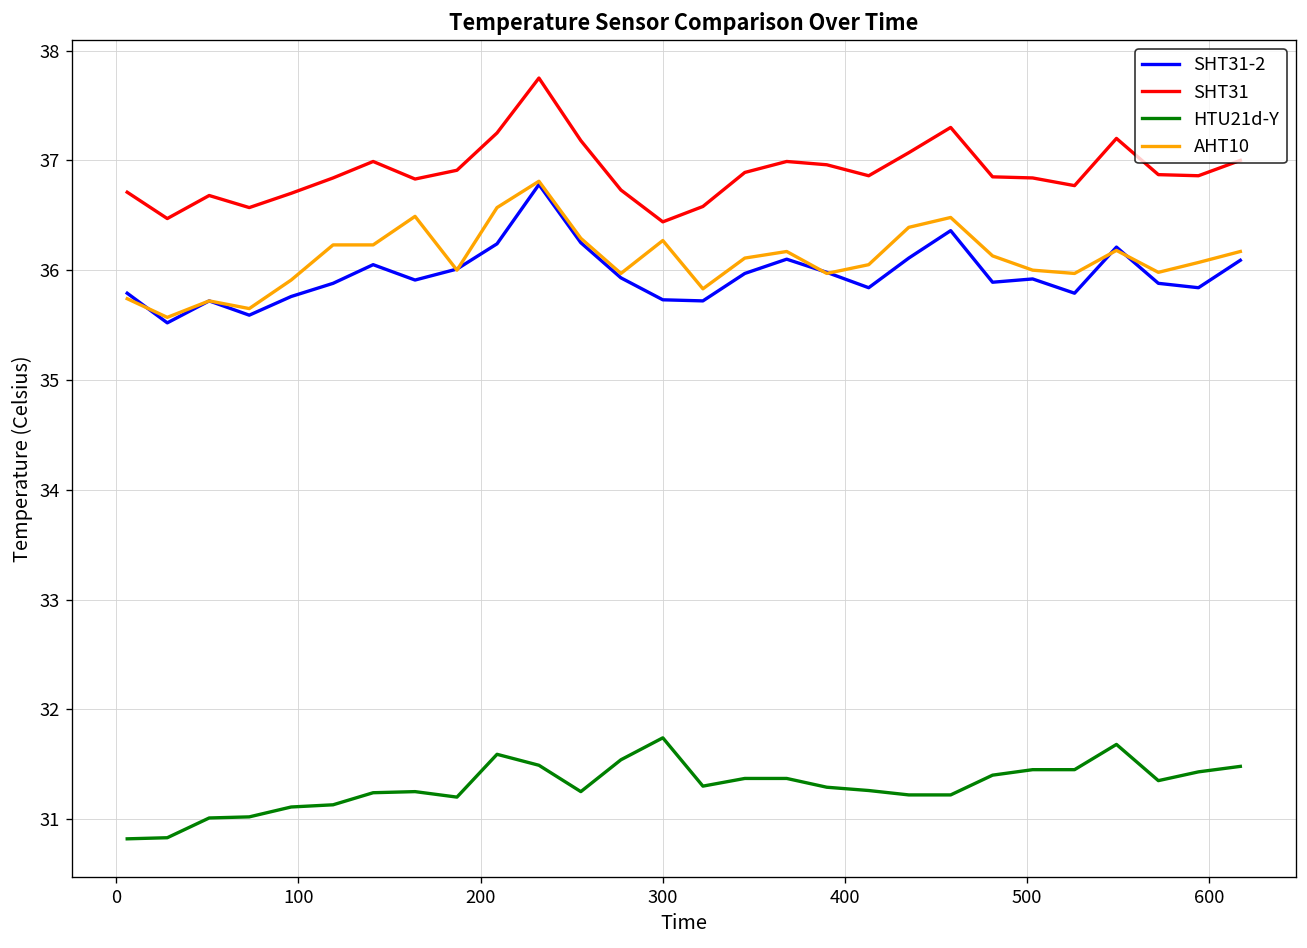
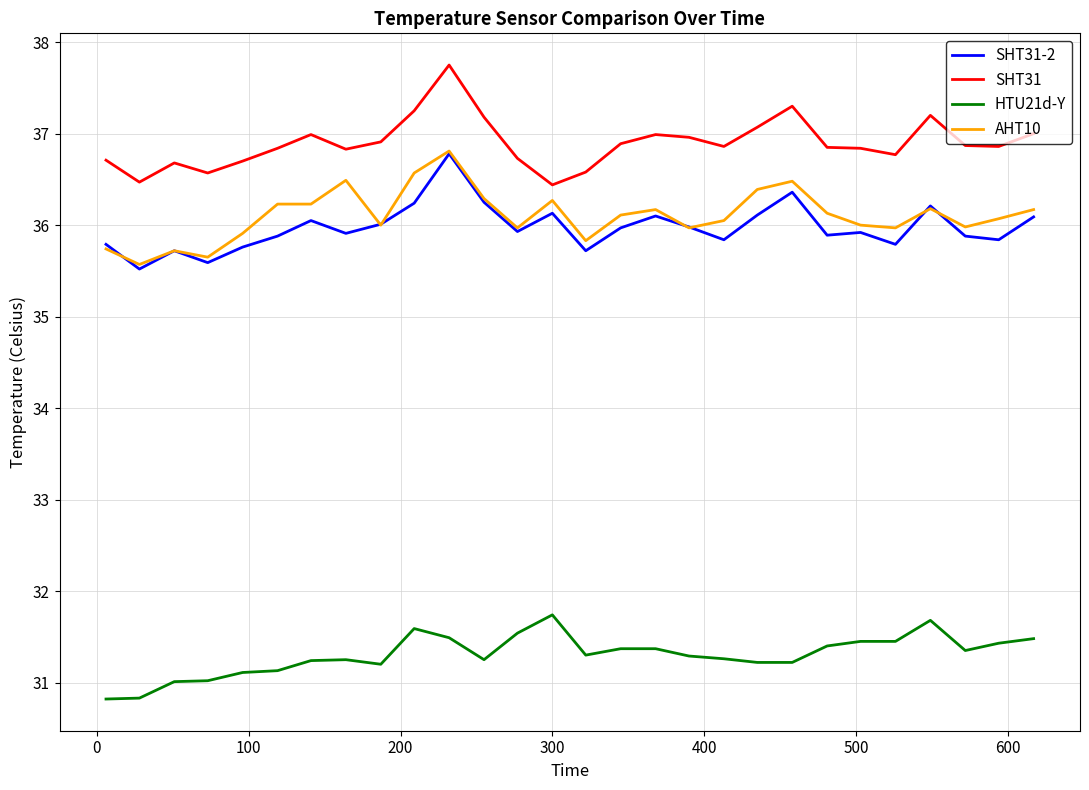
SHT31-2, 300: 35.7 -> 36.1
